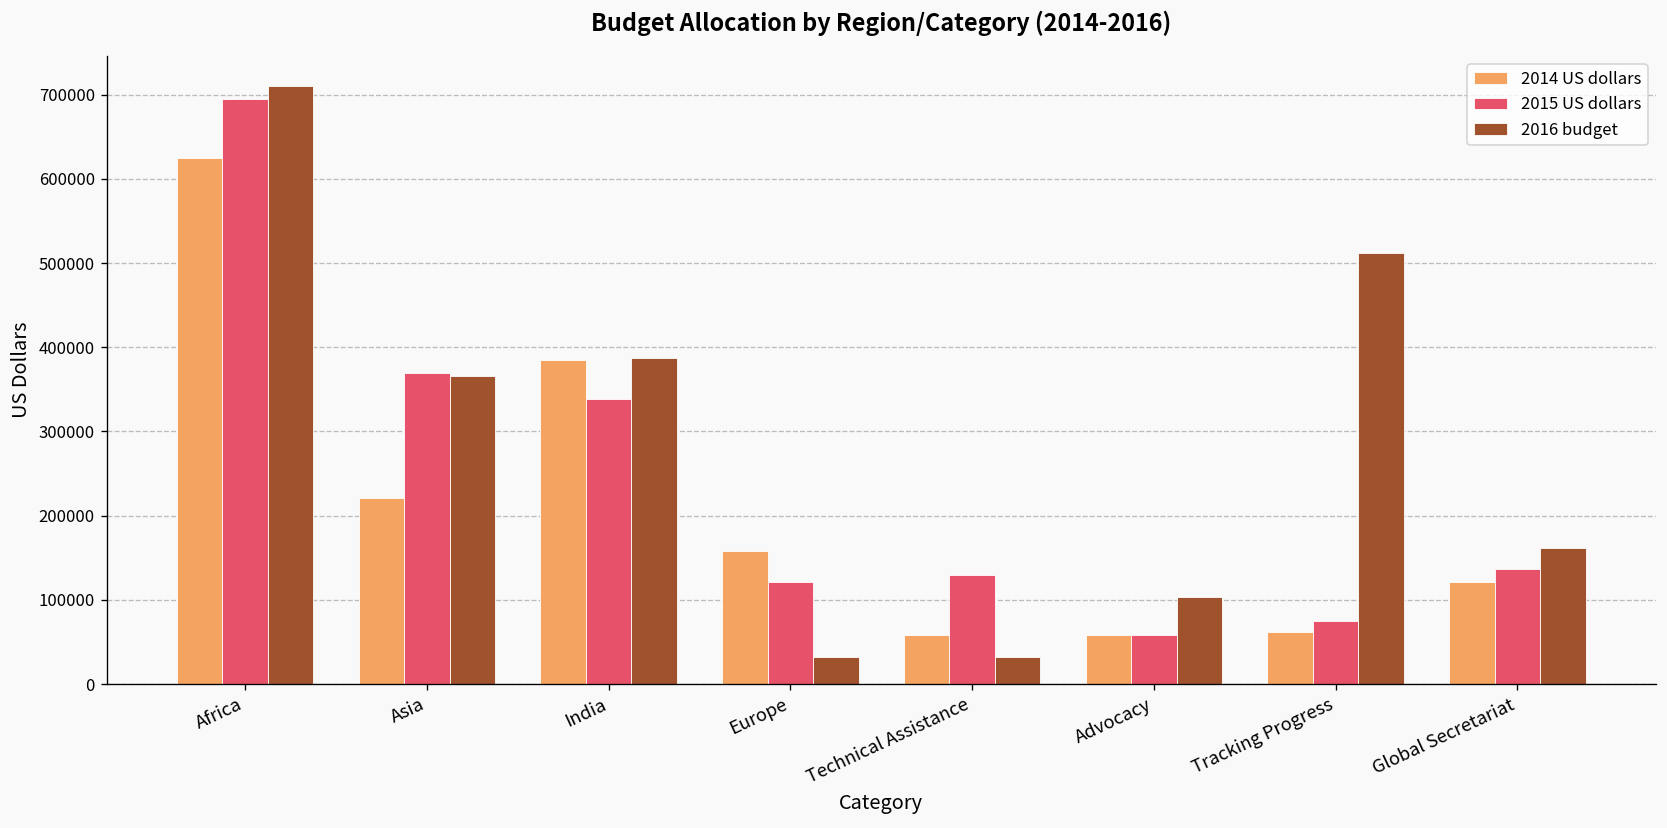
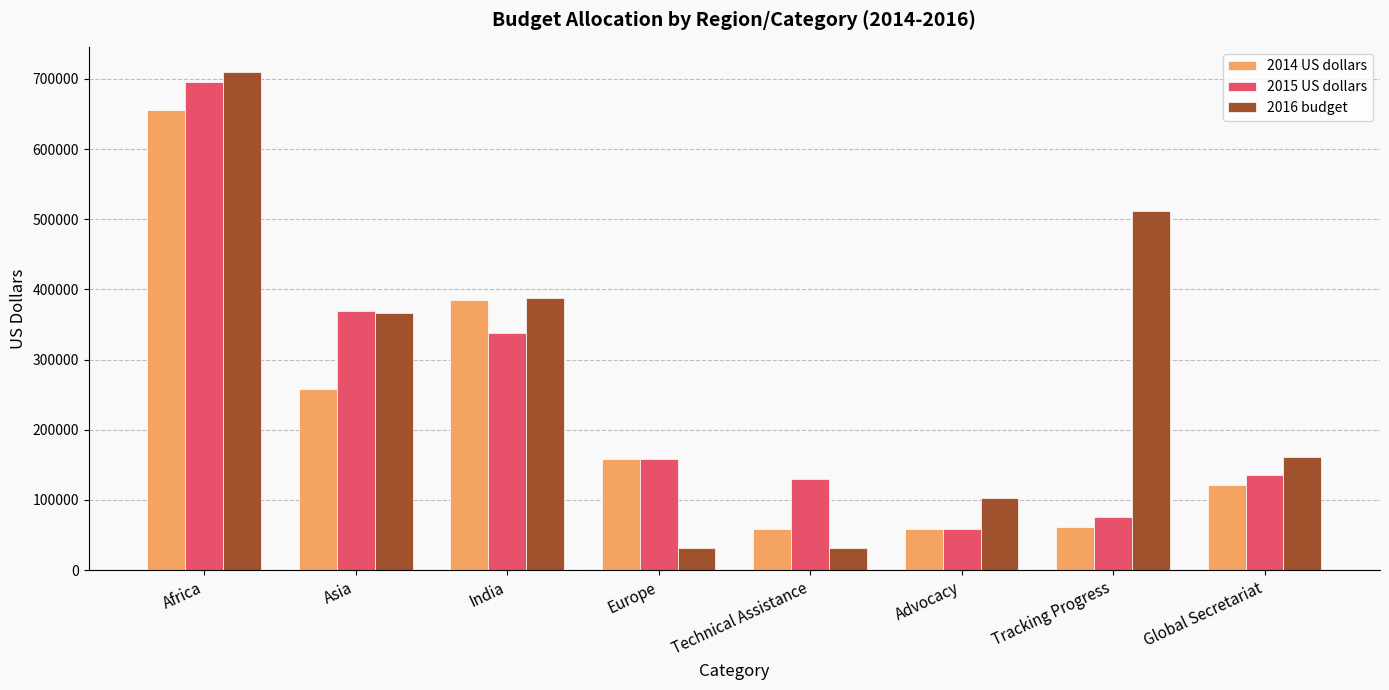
2014 US dollars, Africa: 630000 -> 660000
2014 US dollars, Asia: 220000 -> 260000
2015 US dollars, Europe: 120000 -> 160000
